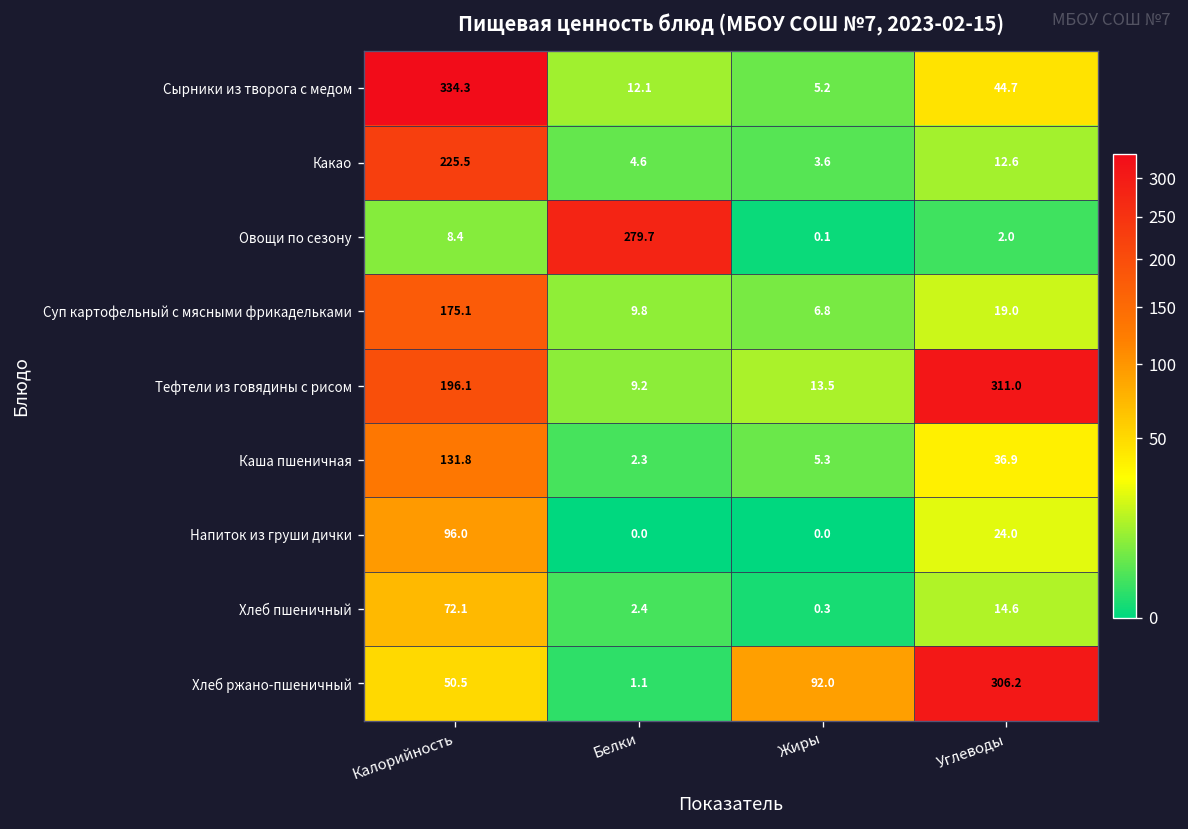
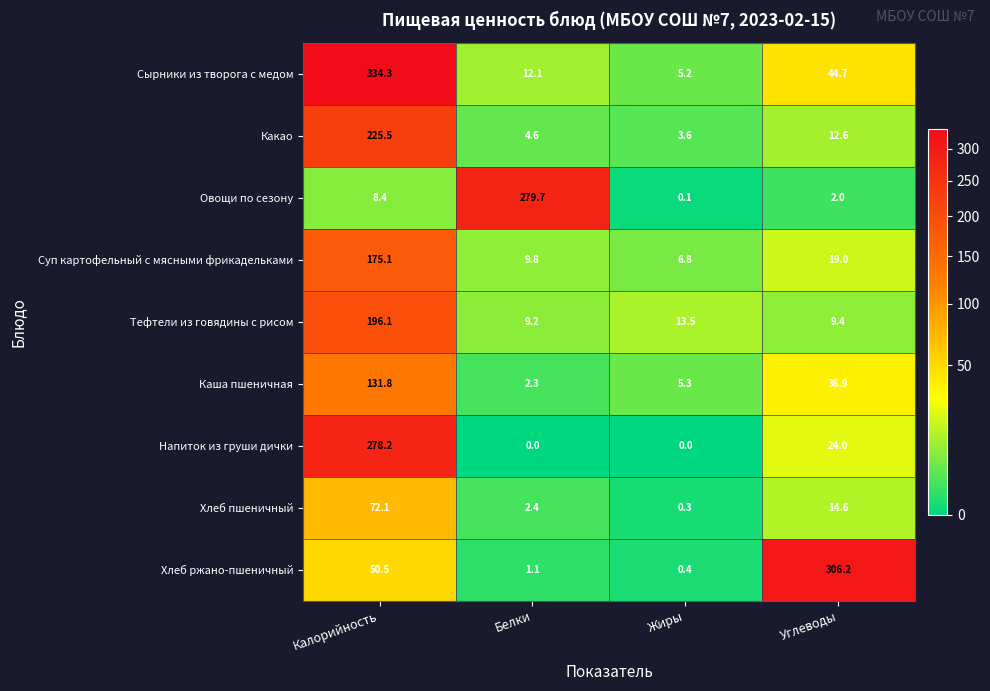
Тефтели из говядины с рисом, Углеводы: 311.0 -> 9.4
Напиток из груши дички, Калорийность: 96.0 -> 278.2
Хлеб ржано-пшеничный, Жиры: 92.0 -> 0.4
